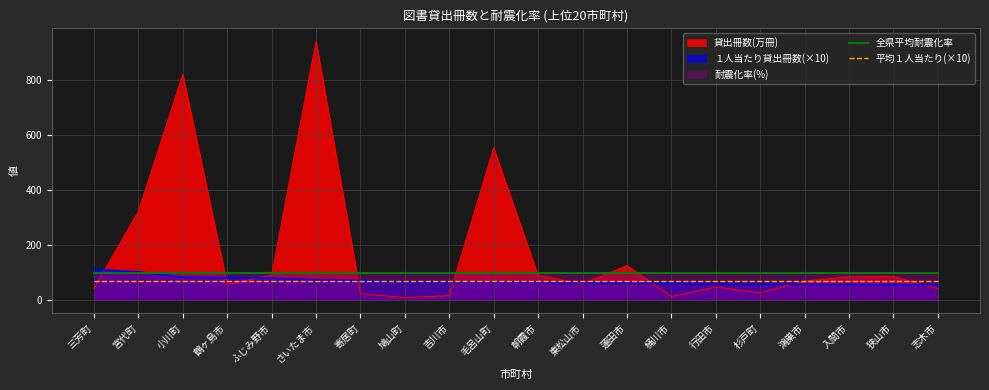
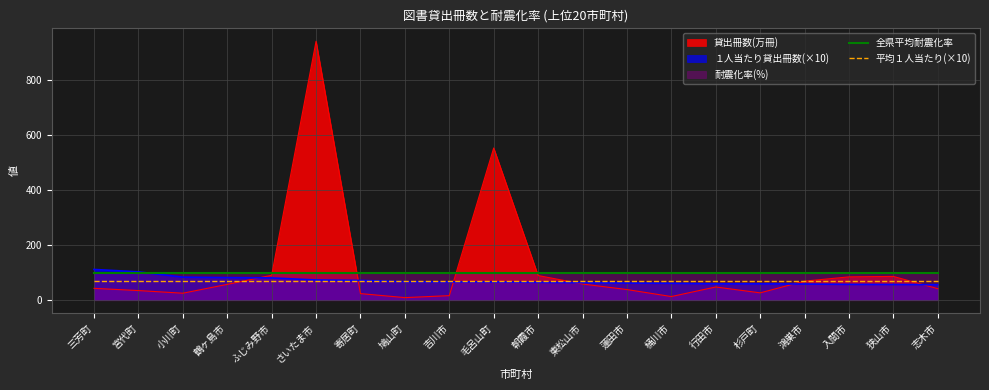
貸出冊数(万冊), 宮代町: 320 -> 40
貸出冊数(万冊), 小川町: 820 -> 30
貸出冊数(万冊), 蓮田市: 130 -> 40
